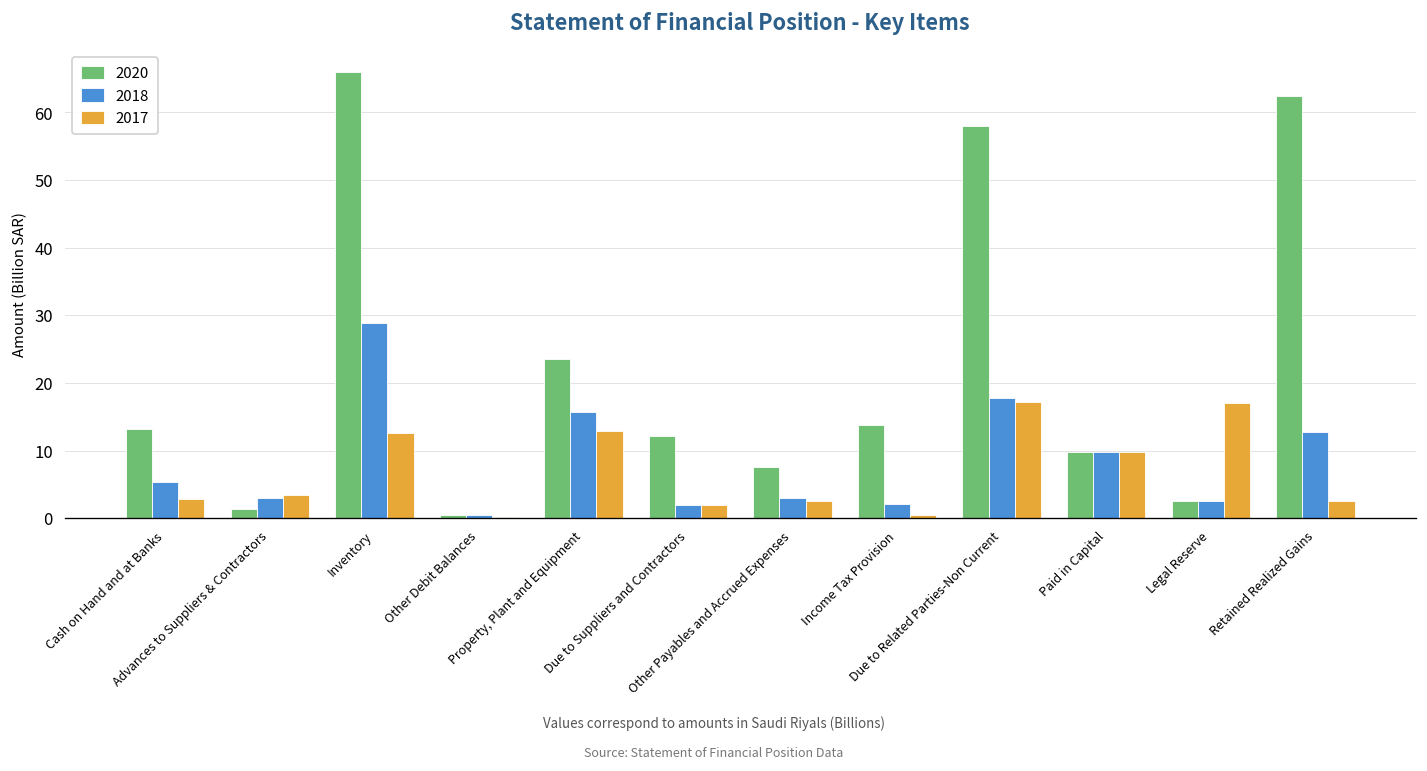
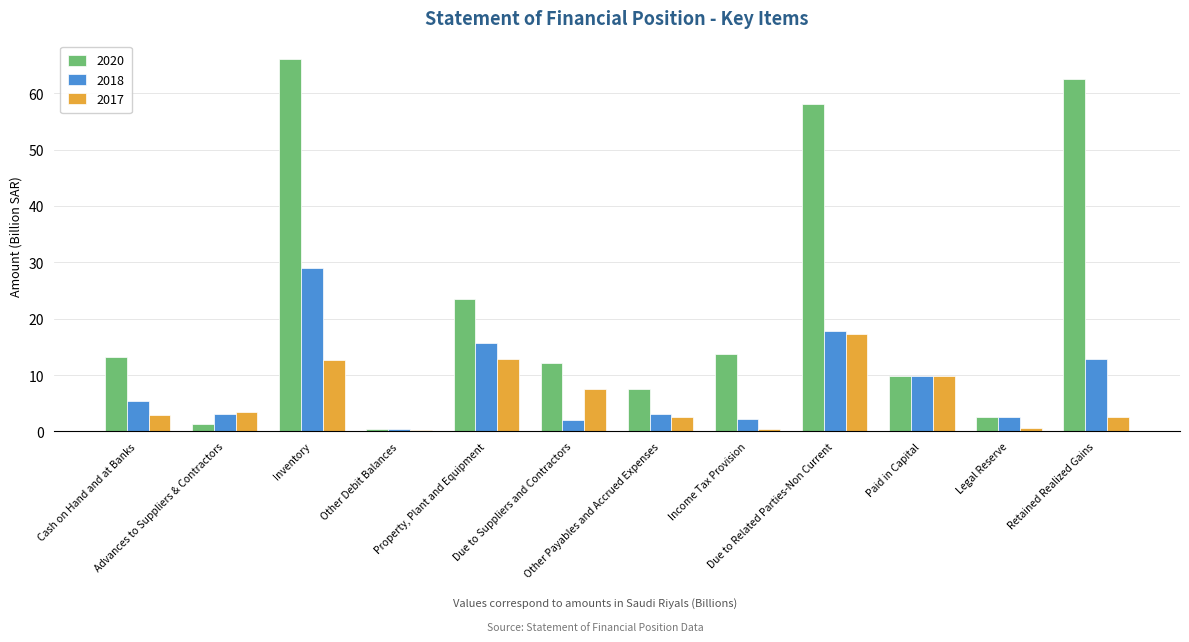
2017, Due to Suppliers and Contractors: 2 -> 8
2017, Legal Reserve: 17 -> 1
